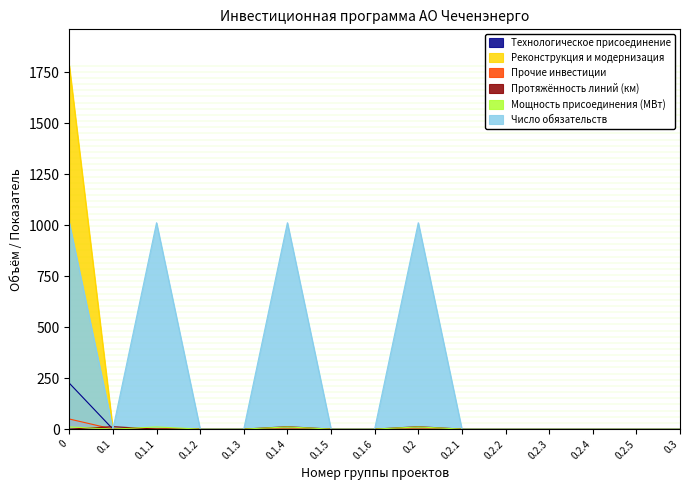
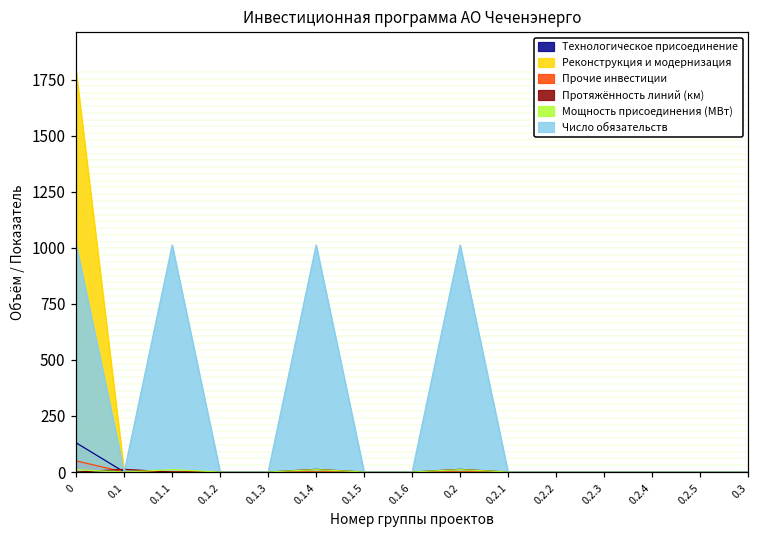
Технологическое присоединение, 0: 230 -> 130
